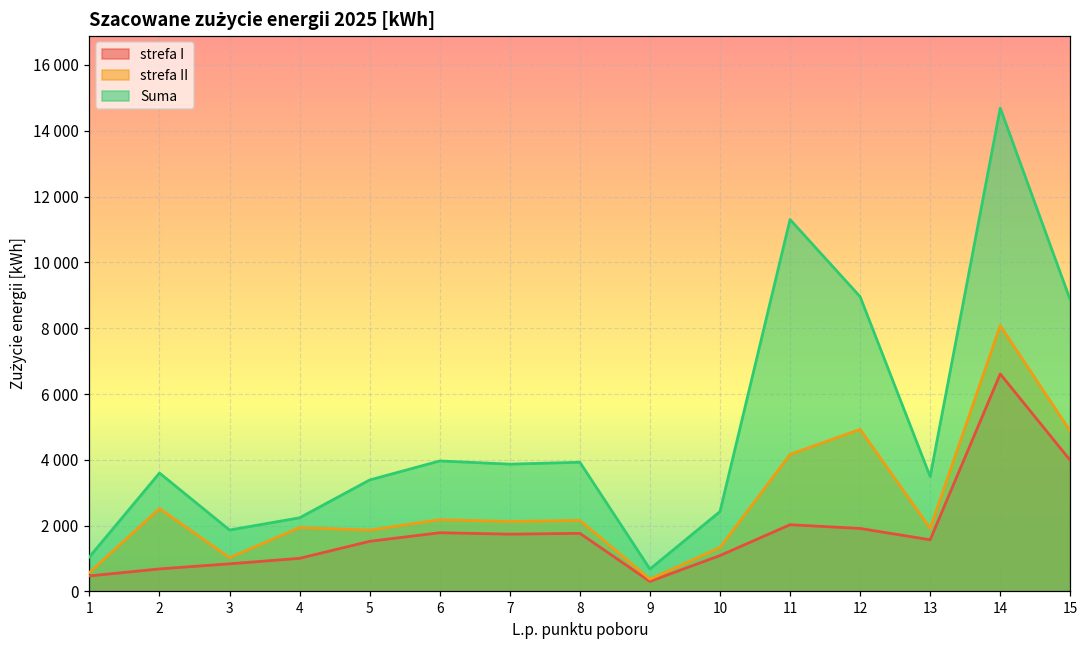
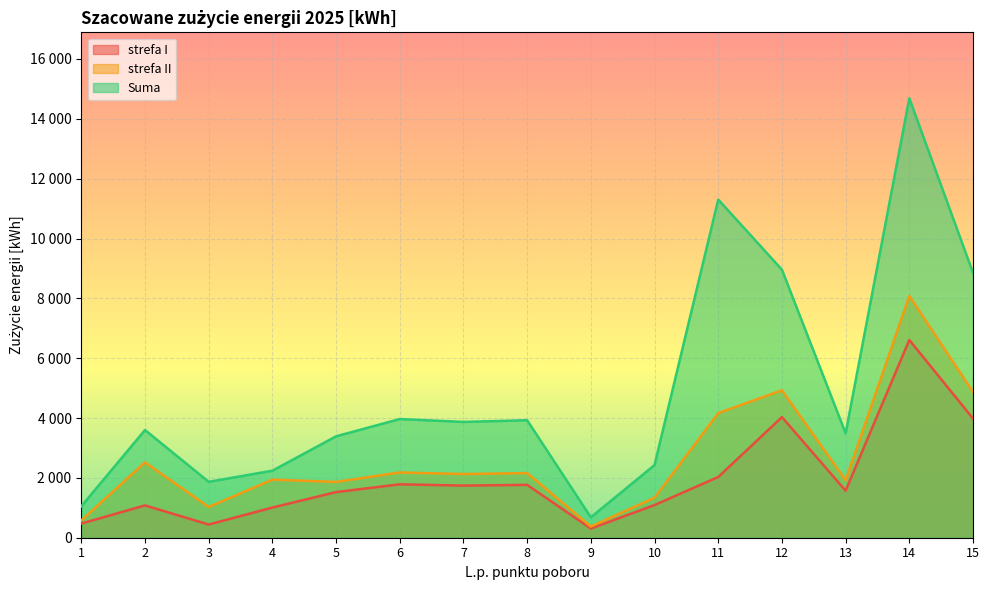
strefa I, 2: 700 -> 1100
strefa I, 3: 800 -> 400
strefa I, 12: 1900 -> 4000
